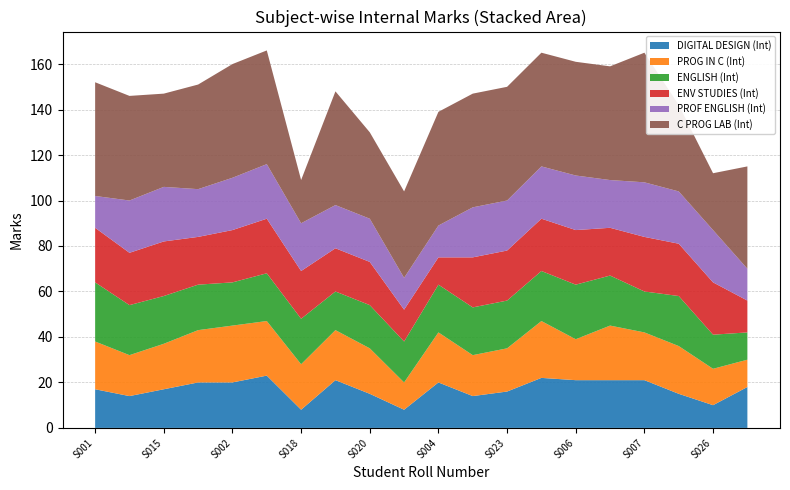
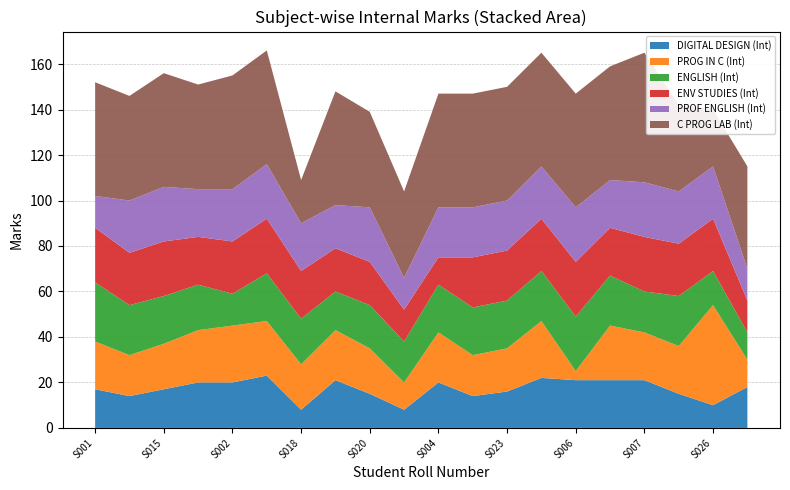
C PROG LAB (Int), S015: 41 -> 50
ENGLISH (Int), S002: 19 -> 14
PROF ENGLISH (Int), S020: 19 -> 24
C PROG LAB (Int), S020: 38 -> 42
PROF ENGLISH (Int), S004: 14 -> 22
PROG IN C (Int), S006: 18 -> 4
PROG IN C (Int), S026: 16 -> 44
